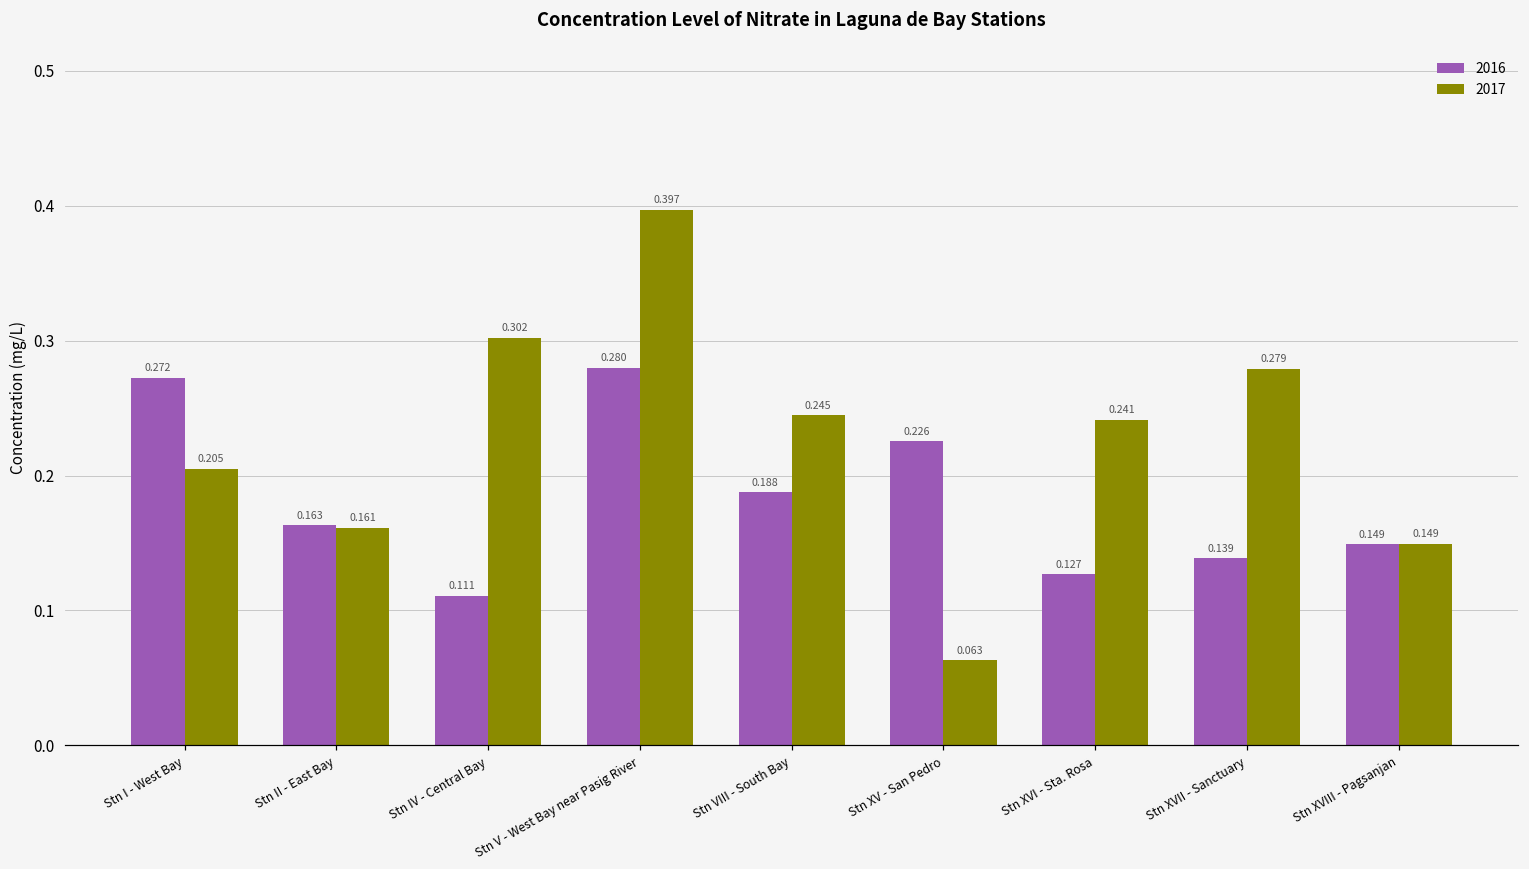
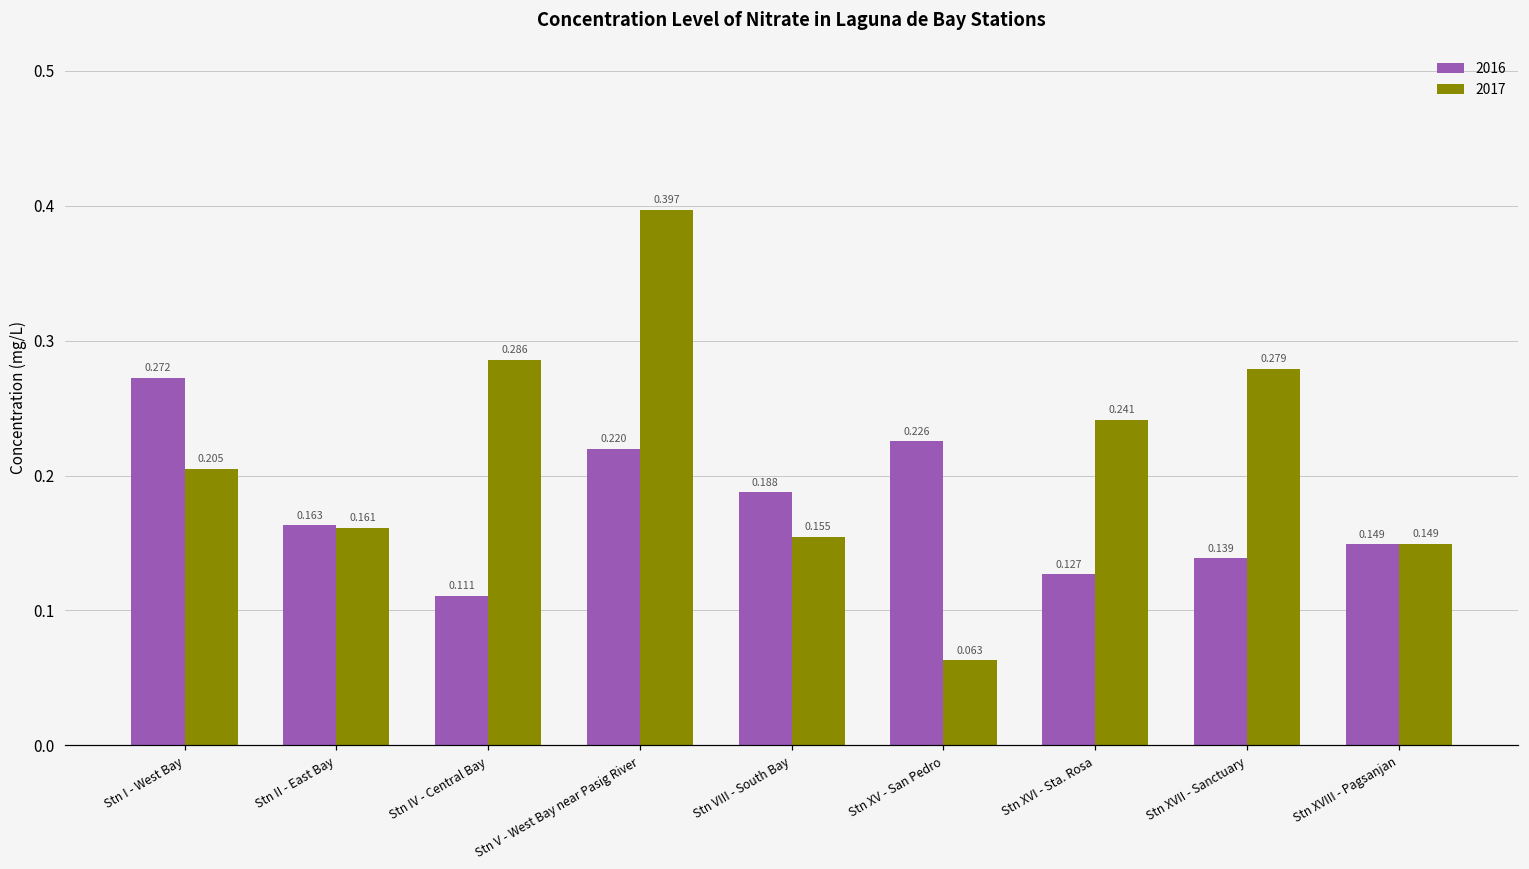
2017, Stn IV - Central Bay: 0.302 -> 0.286
2016, Stn V - West Bay near Pasig River: 0.280 -> 0.220
2017, Stn VIII - South Bay: 0.245 -> 0.155
